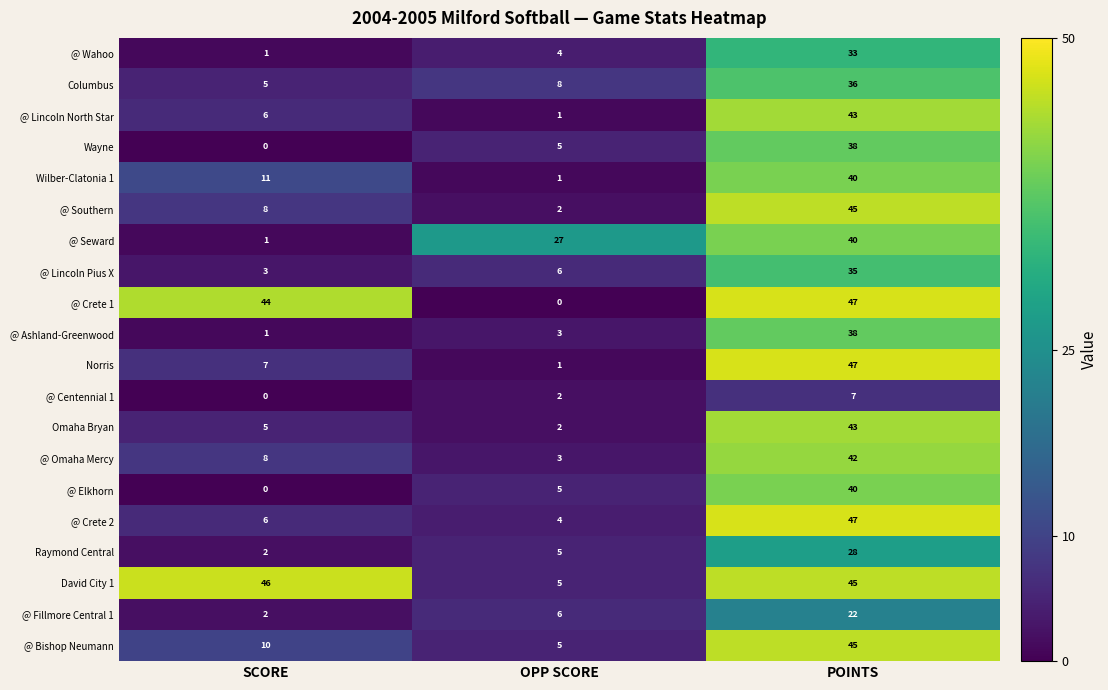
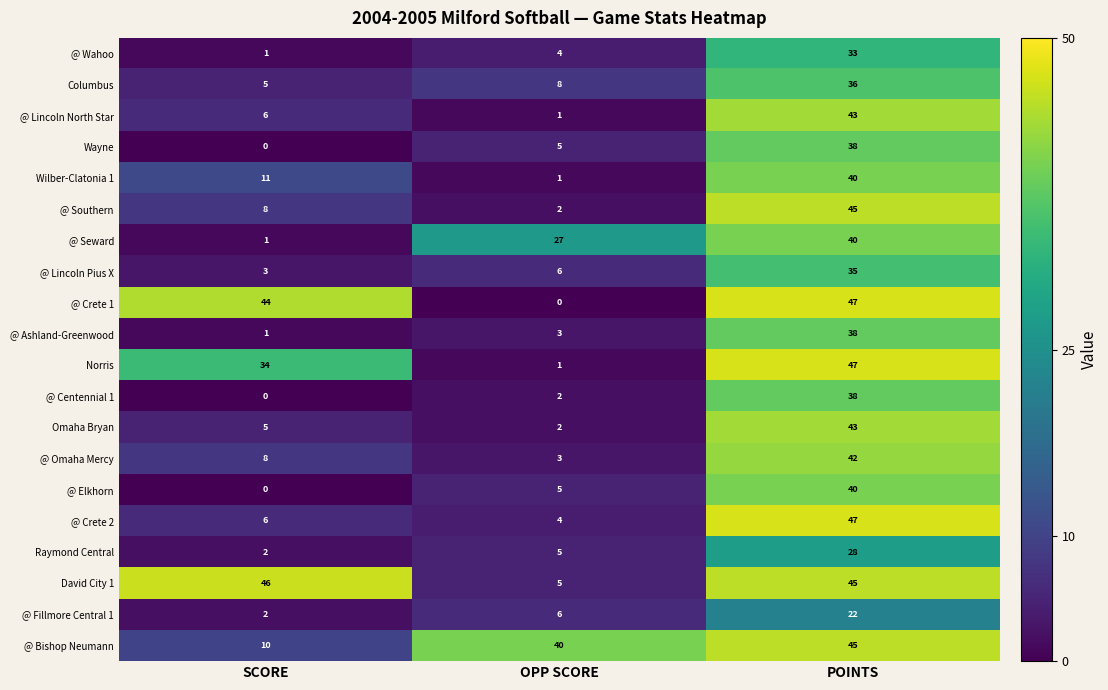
Norris, SCORE: 7 -> 34
@ Centennial 1, POINTS: 7 -> 38
@ Bishop Neumann, OPP SCORE: 5 -> 40
